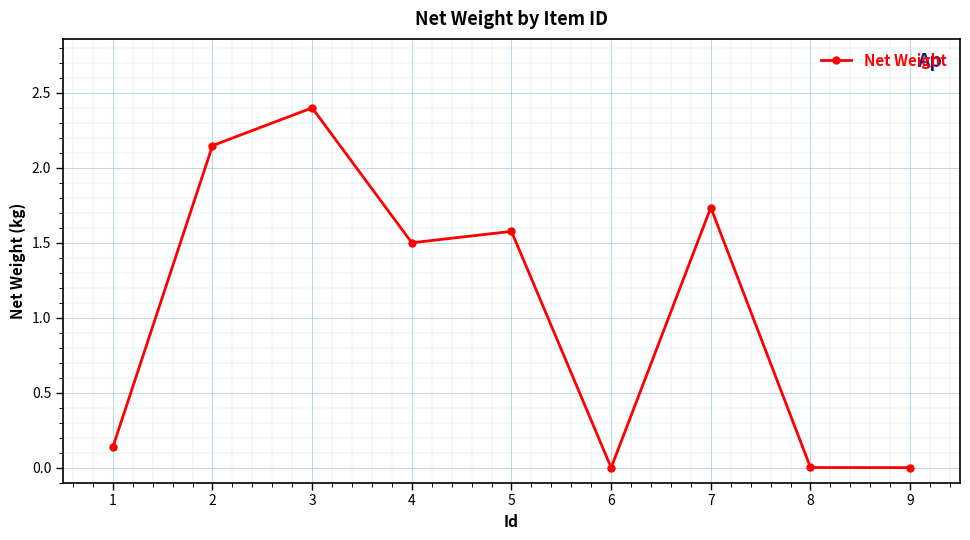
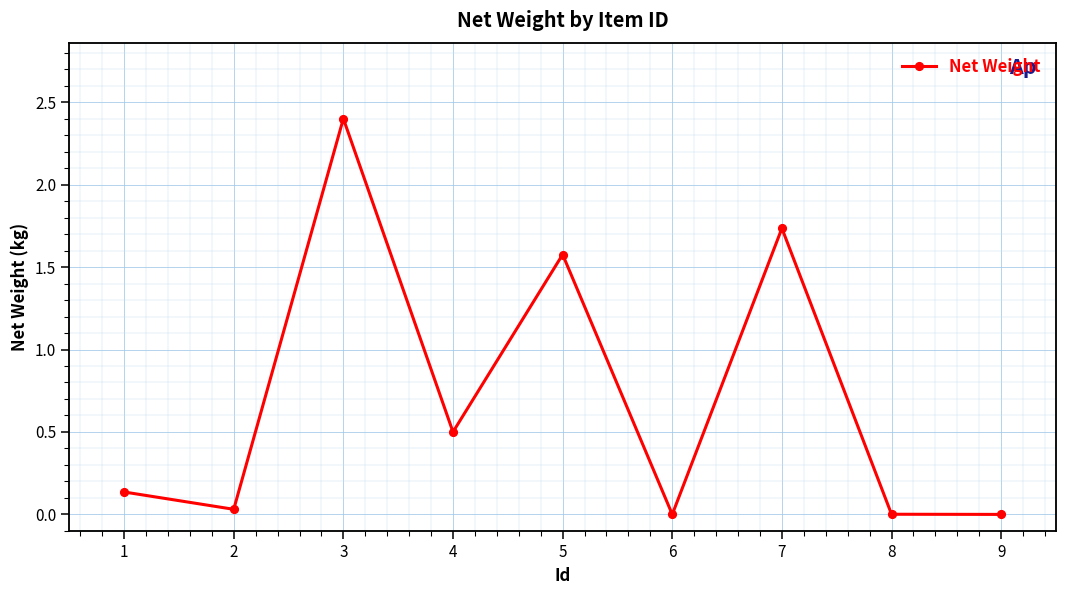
2: 2.15 -> 0.03
4: 1.5 -> 0.5
